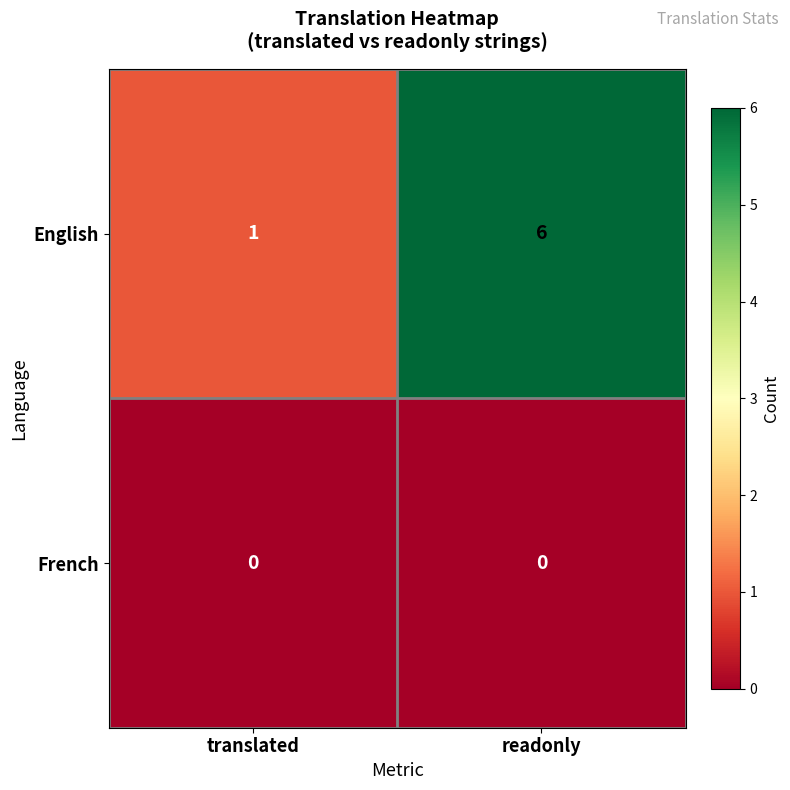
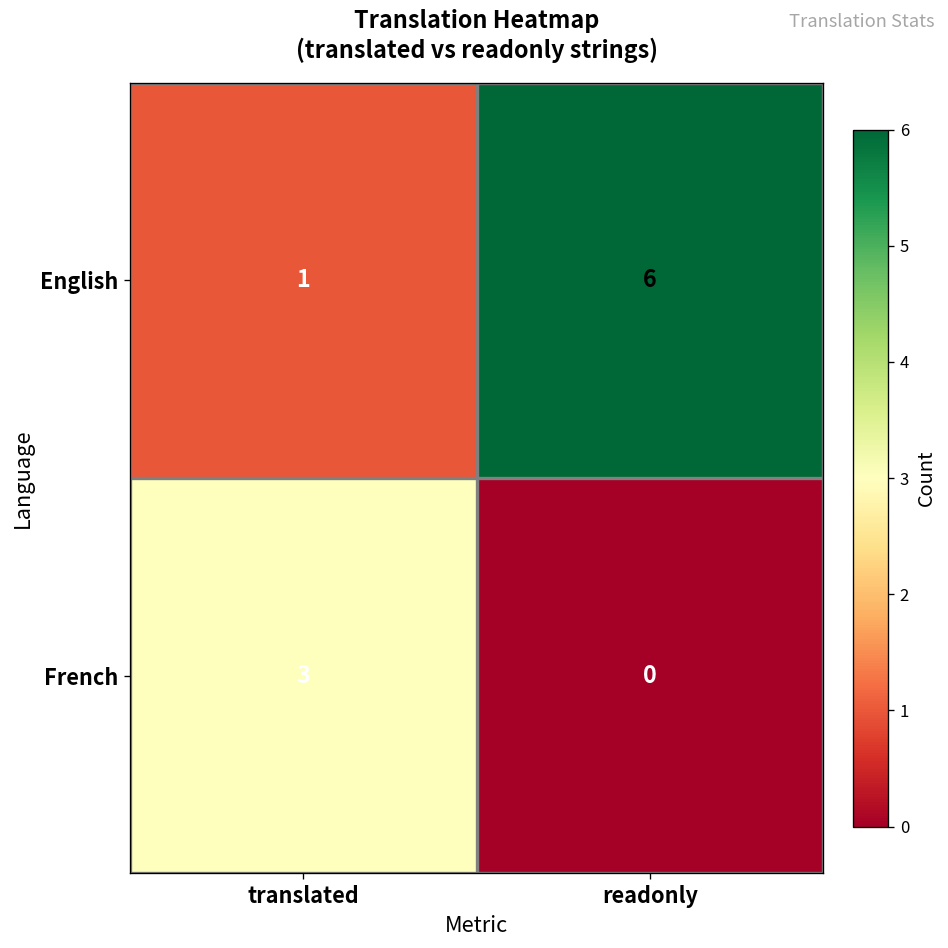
French, translated: 0 -> 3
